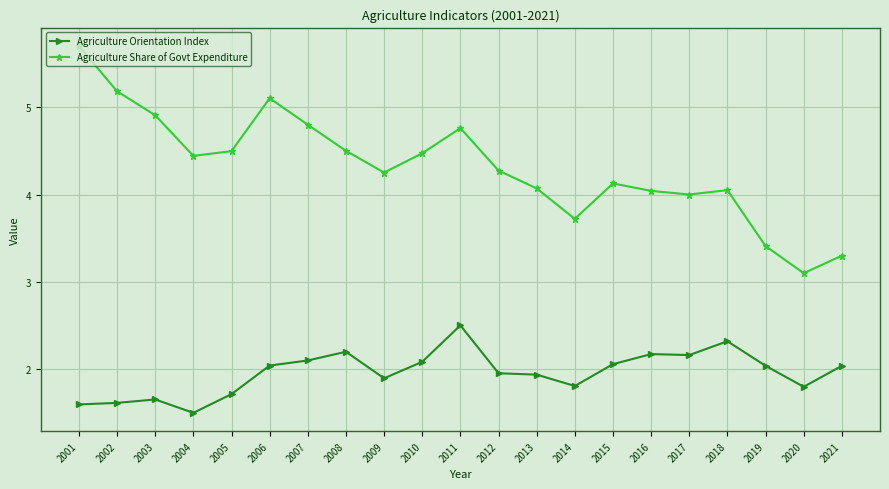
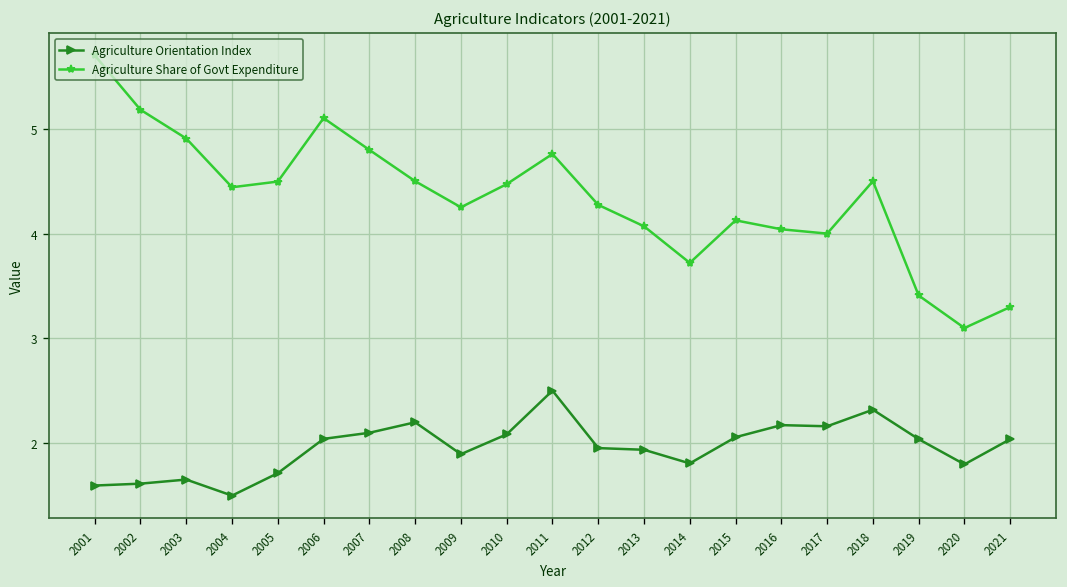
Agriculture Share of Govt Expenditure, 2018: 4.1 -> 4.5
